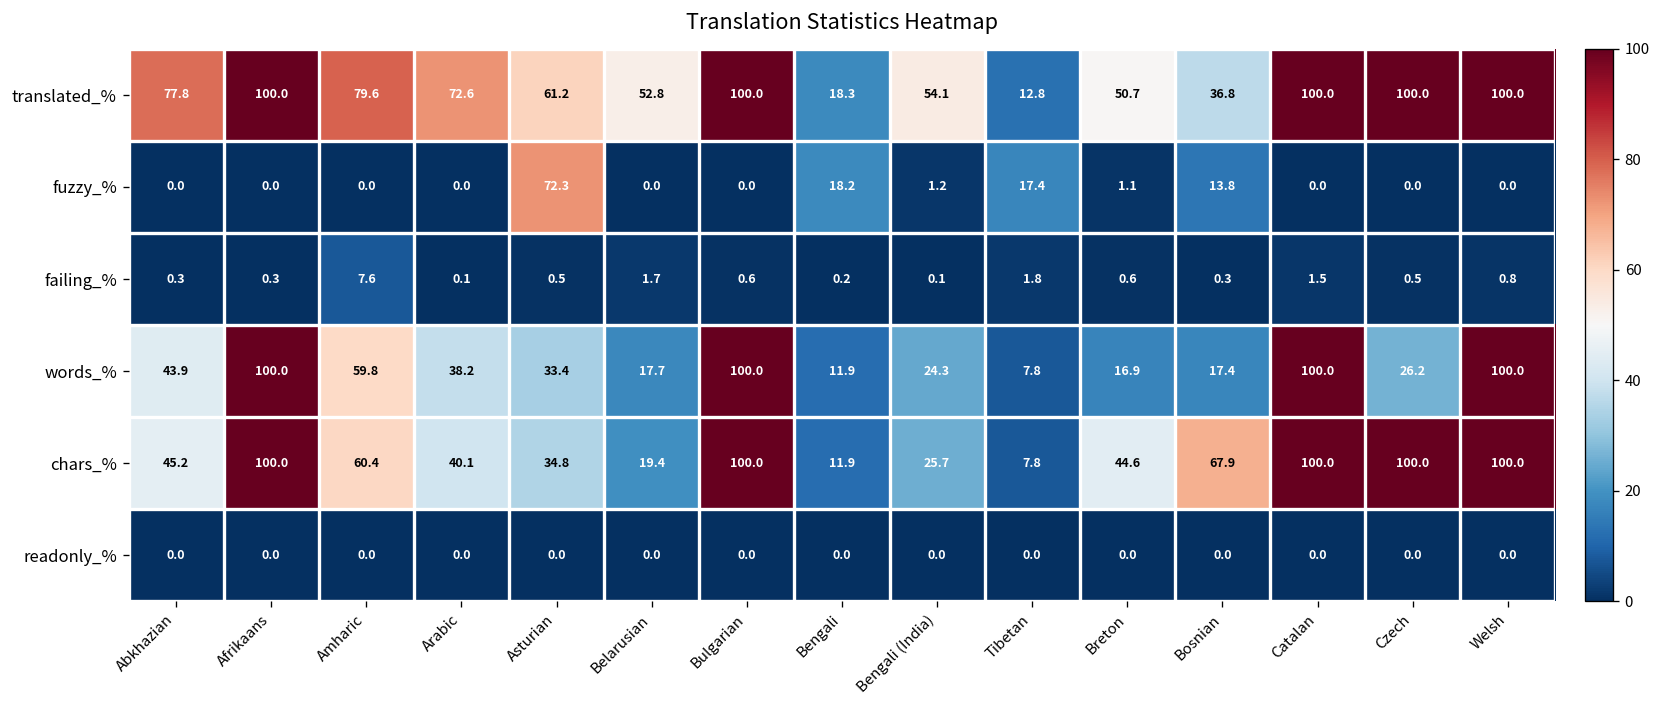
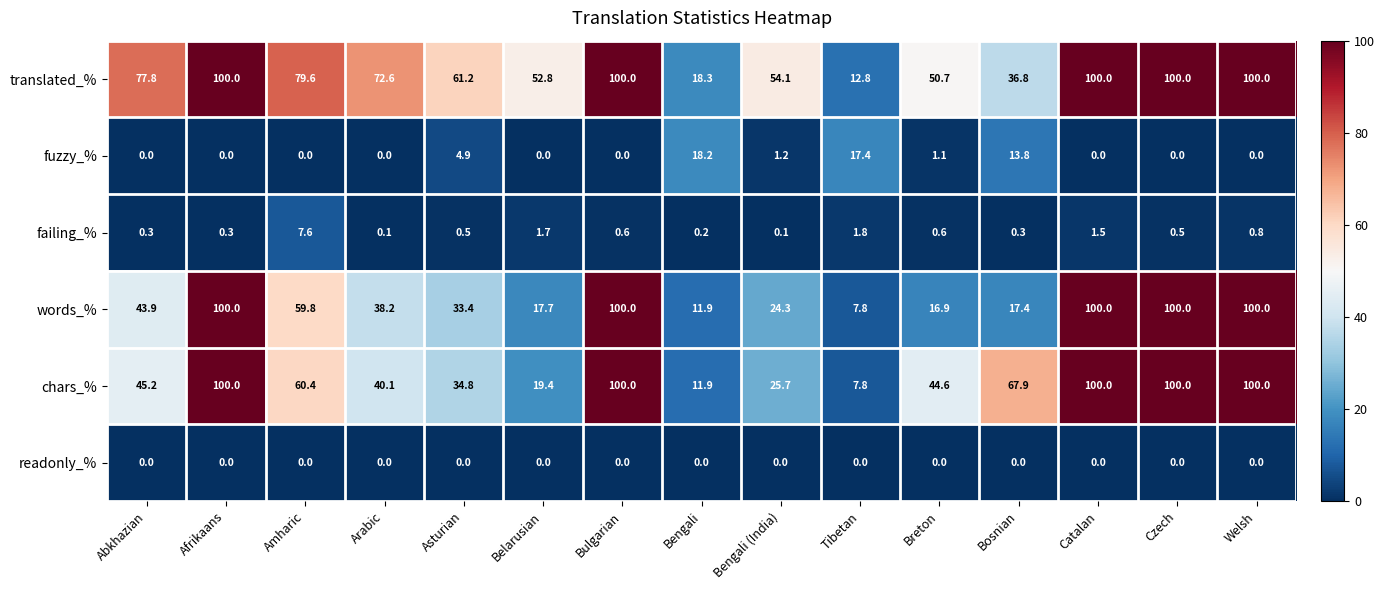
fuzzy_%, Asturian: 72.3 -> 4.9
words_%, Czech: 26.2 -> 100.0
